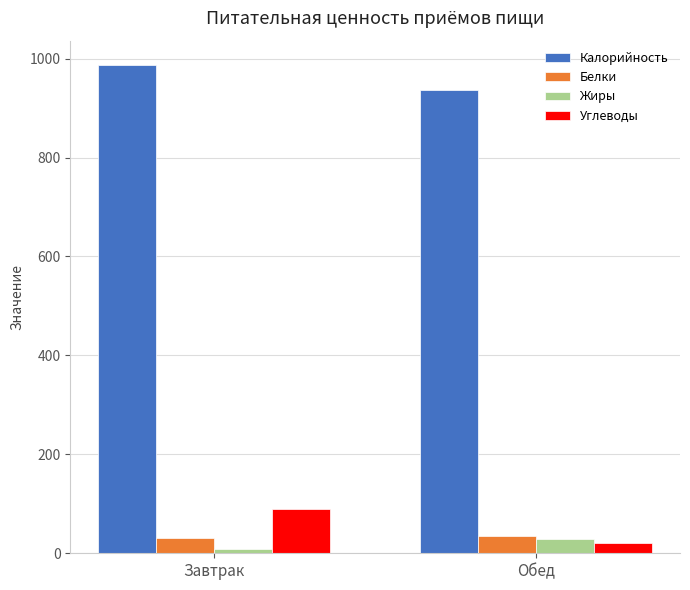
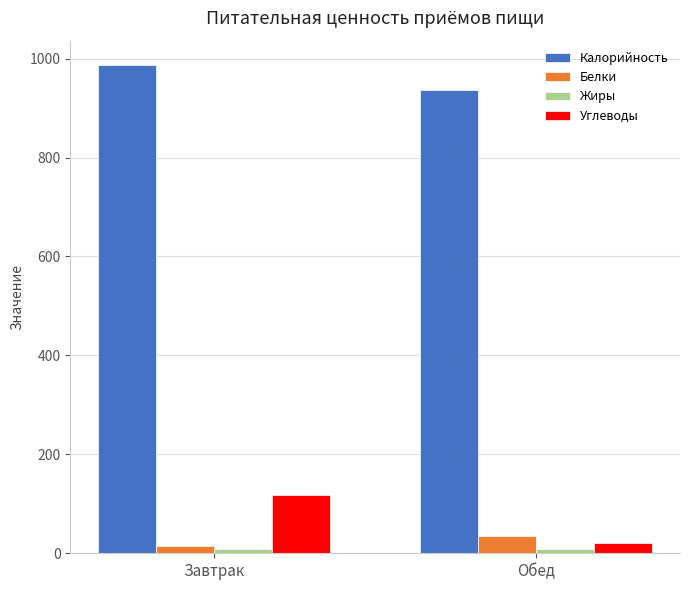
Белки, Завтрак: 30 -> 10
Углеводы, Завтрак: 90 -> 120
Жиры, Обед: 30 -> 10
